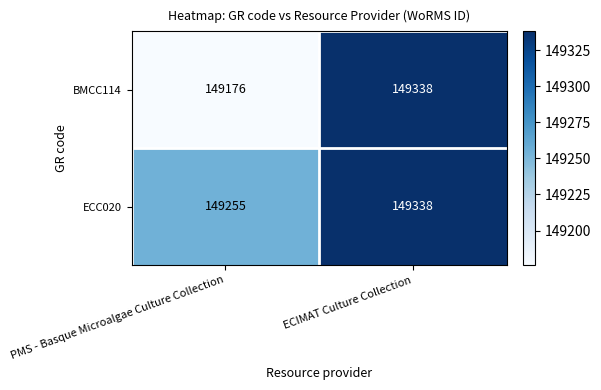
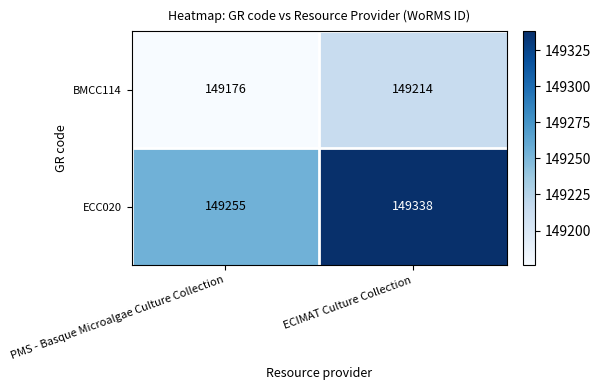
BMCC114, ECIMAT Culture Collection: 149338 -> 149214
